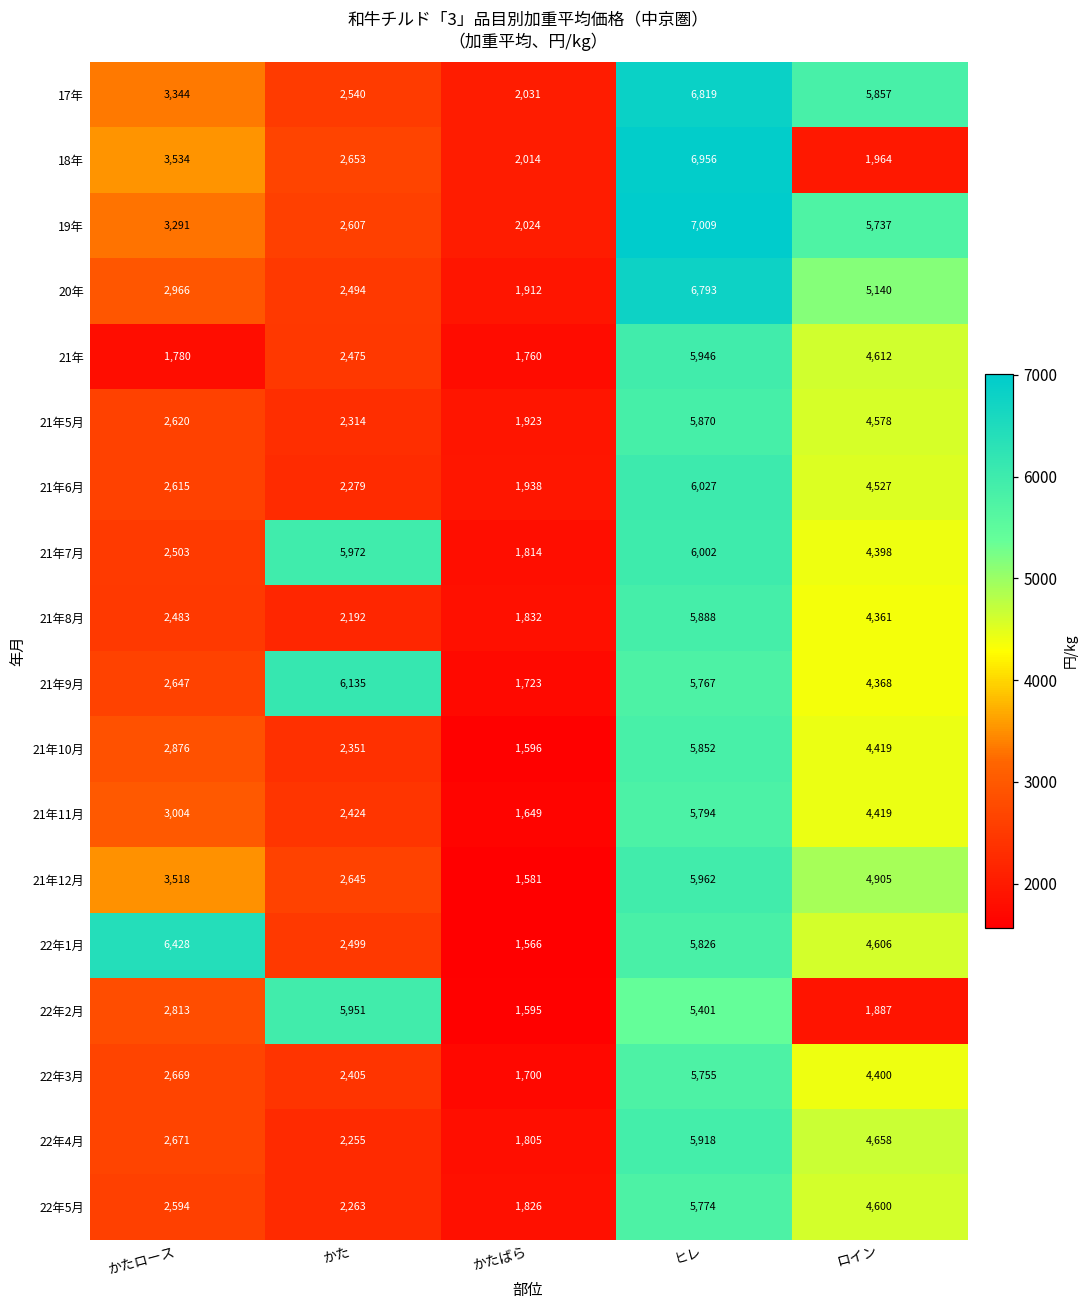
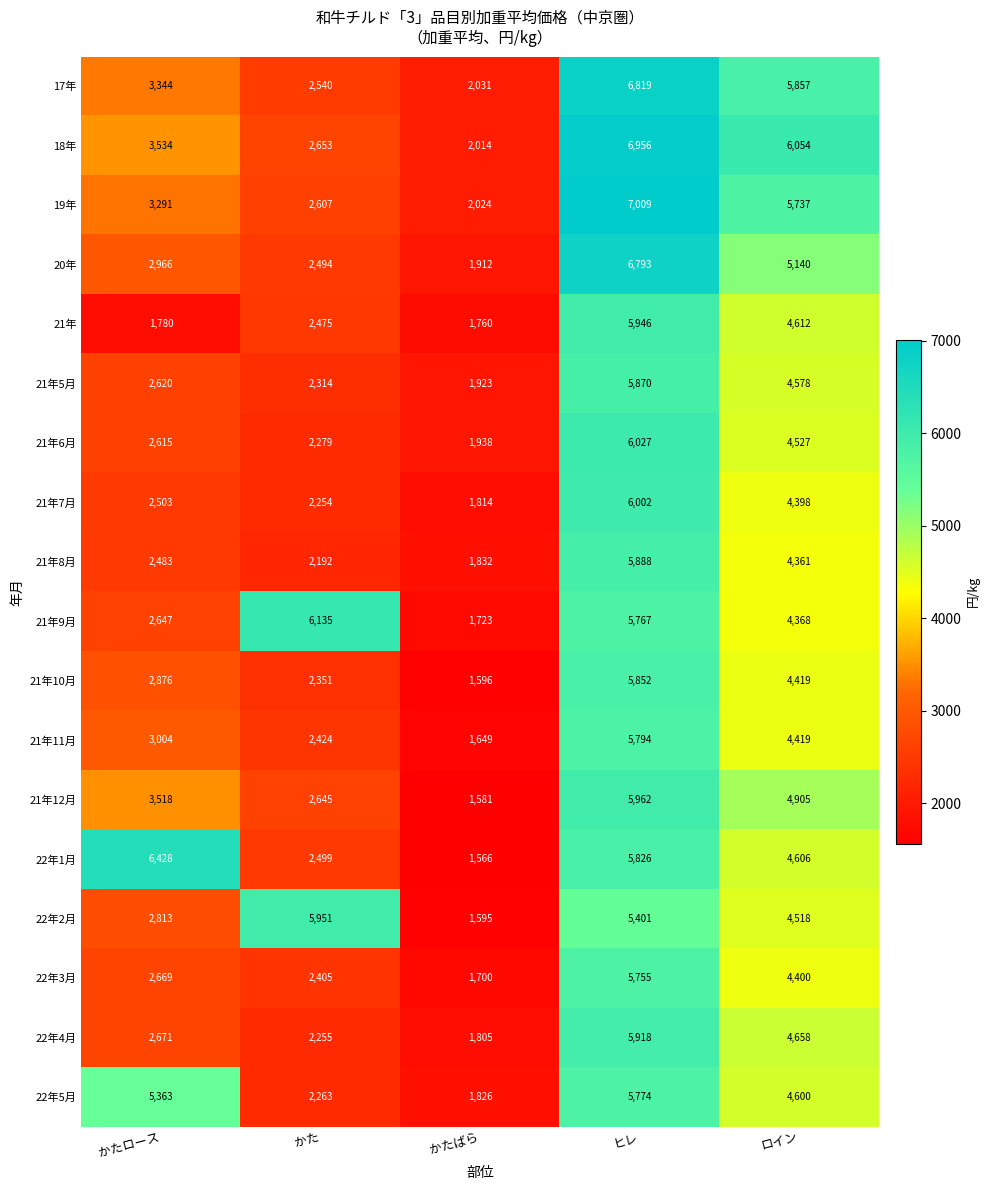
18年, ロイン: 1,964 -> 6,054
21年7月, かた: 5,972 -> 2,254
22年2月, ロイン: 1,887 -> 4,518
22年5月, かたロース: 2,594 -> 5,363
